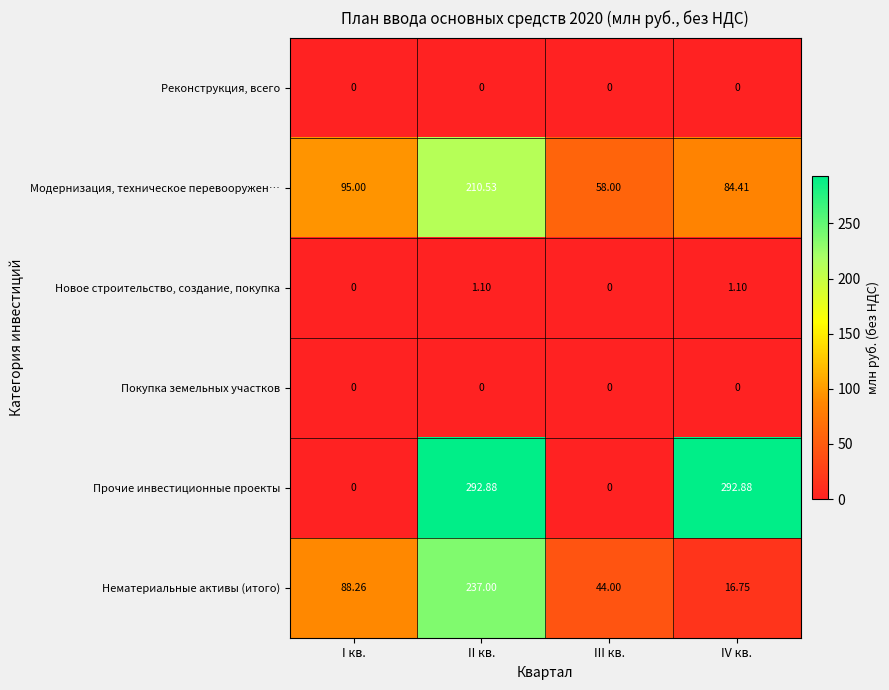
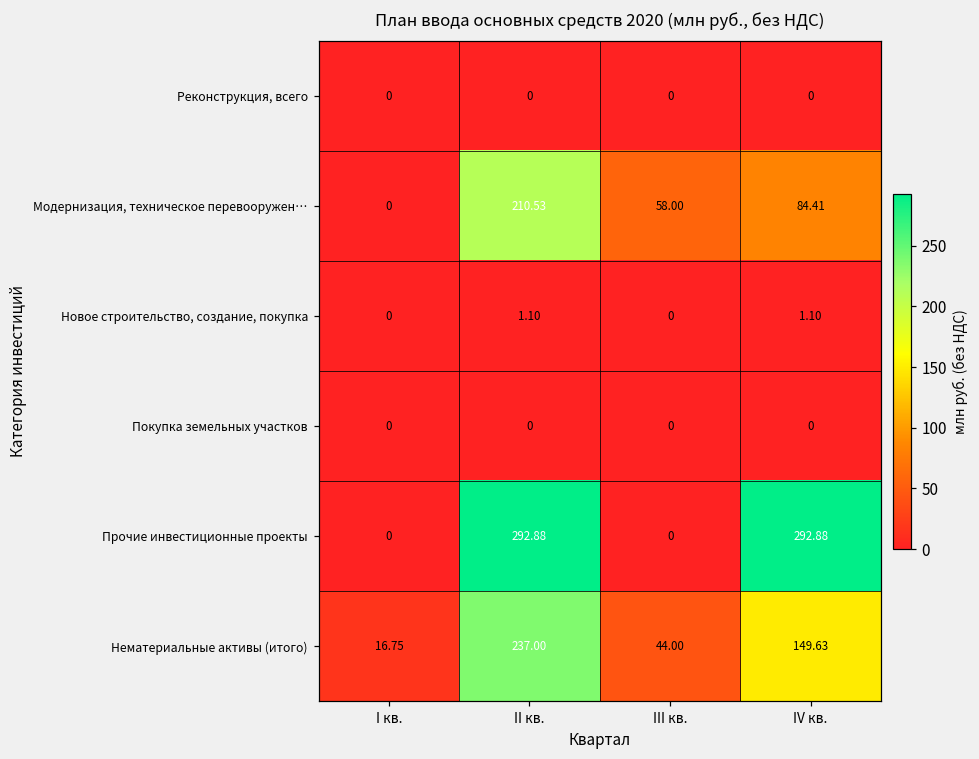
Модернизация, техническое перевооружен…, I кв.: 95.00 -> 0
Нематериальные активы (итого), I кв.: 88.26 -> 16.75
Нематериальные активы (итого), IV кв.: 16.75 -> 149.63
